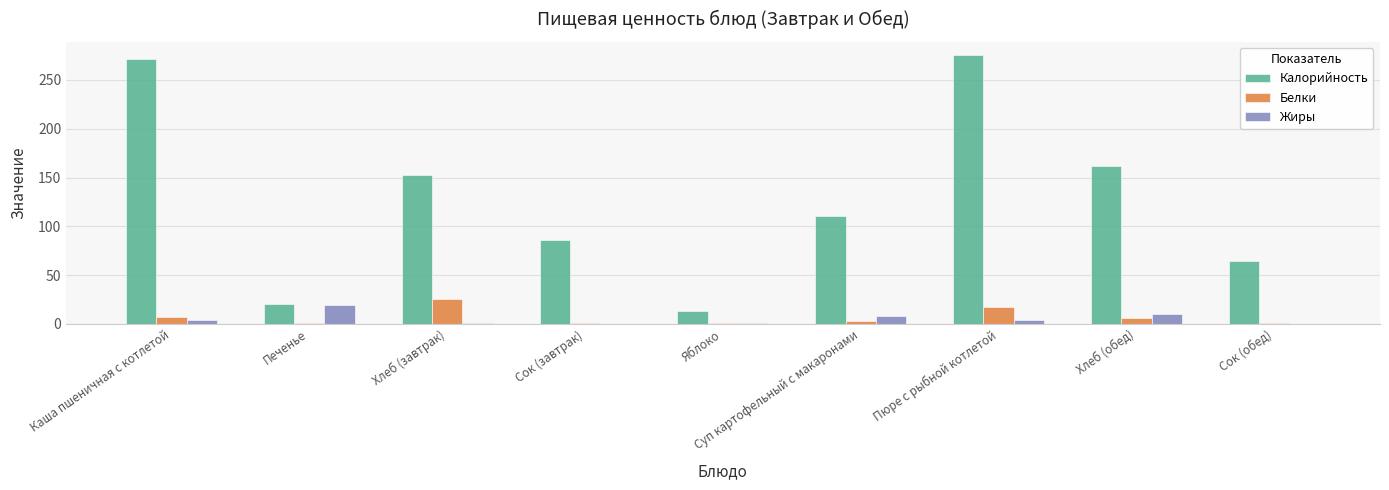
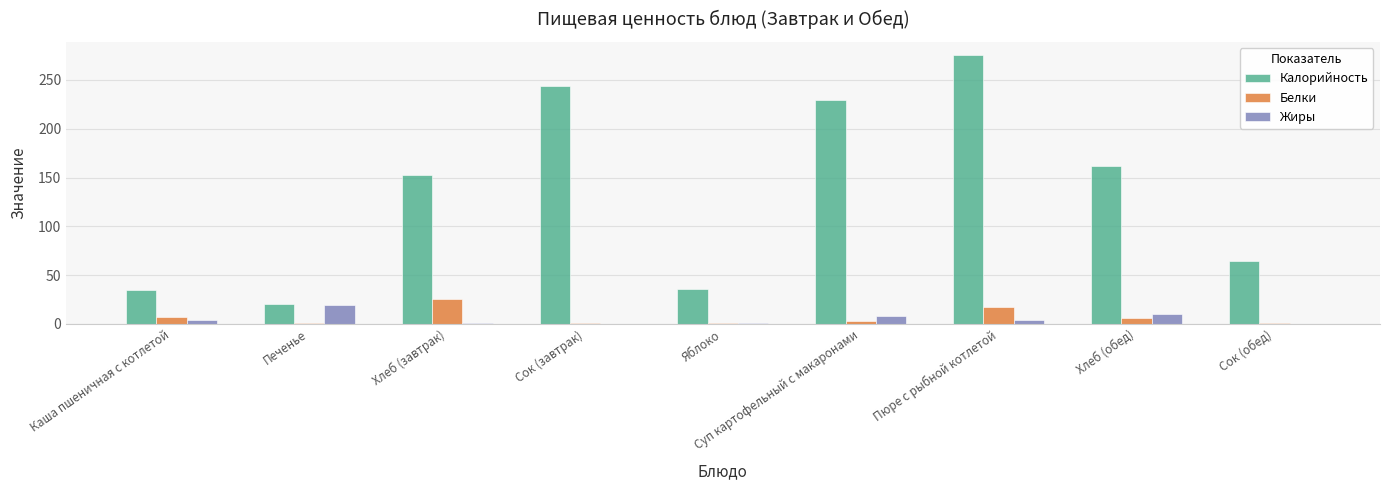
Калорийность, Каша пшеничная с котлетой: 270 -> 30
Калорийность, Сок (завтрак): 90 -> 240
Калорийность, Яблоко: 10 -> 40
Калорийность, Суп картофельный с макаронами: 110 -> 230
